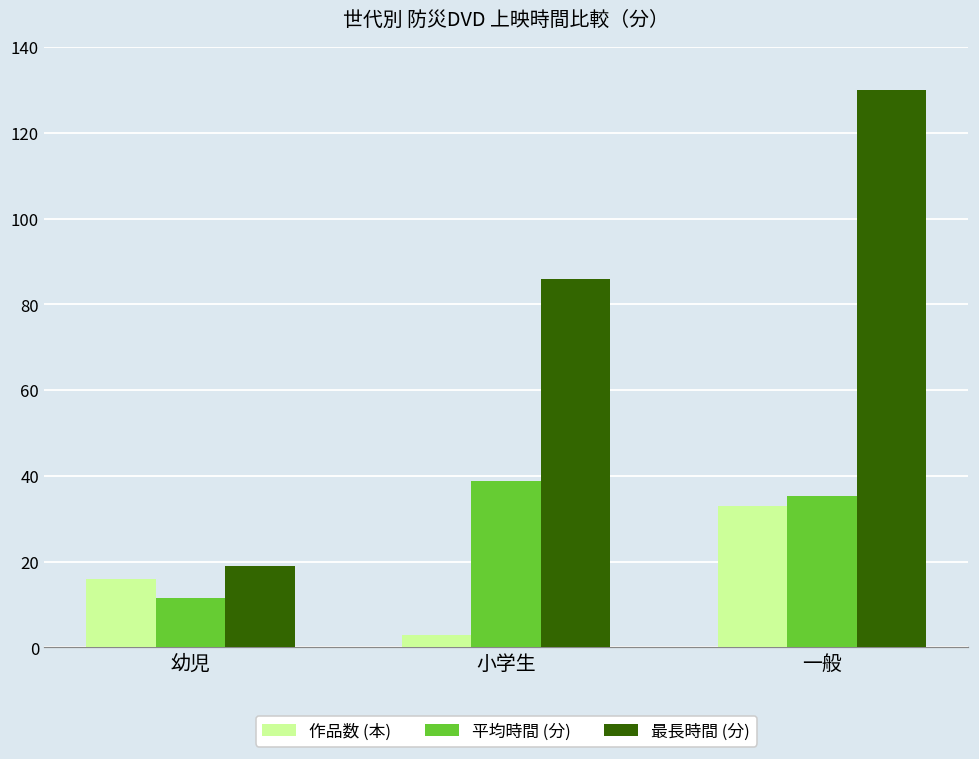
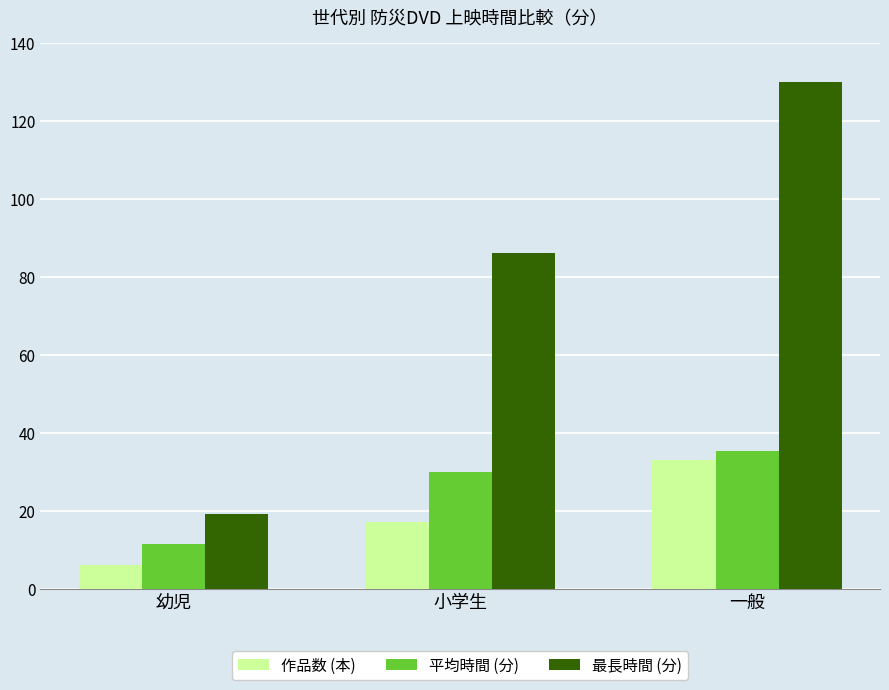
作品数 (本), 幼児: 16 -> 6
作品数 (本), 小学生: 3 -> 17
平均時間 (分), 小学生: 39 -> 30
